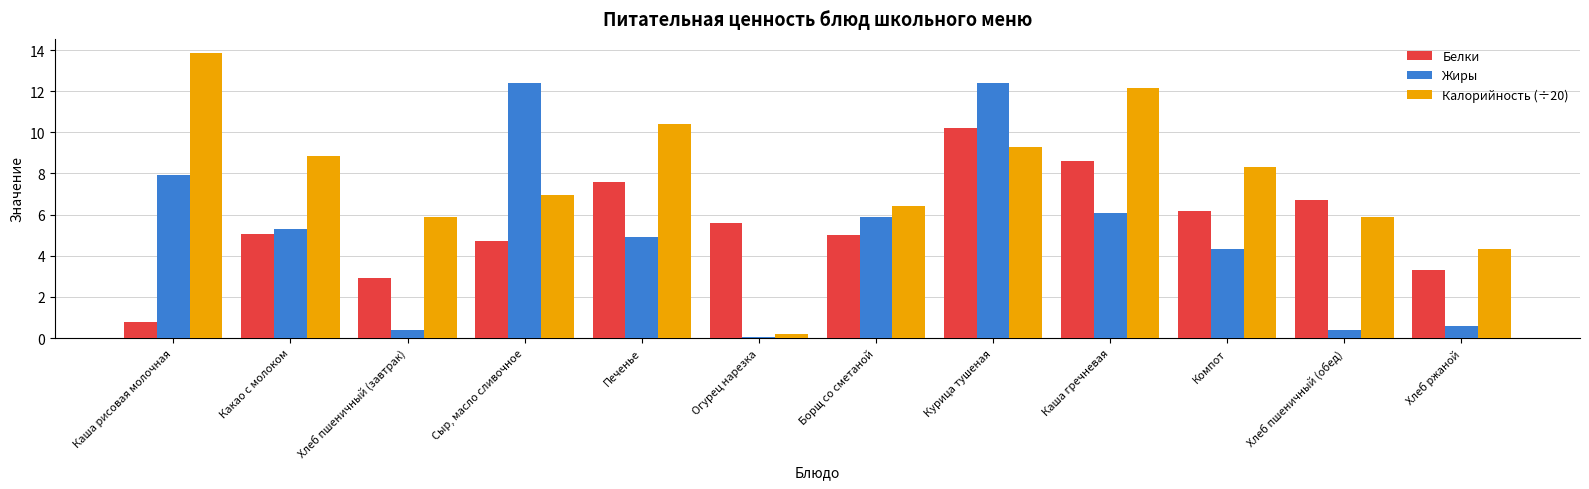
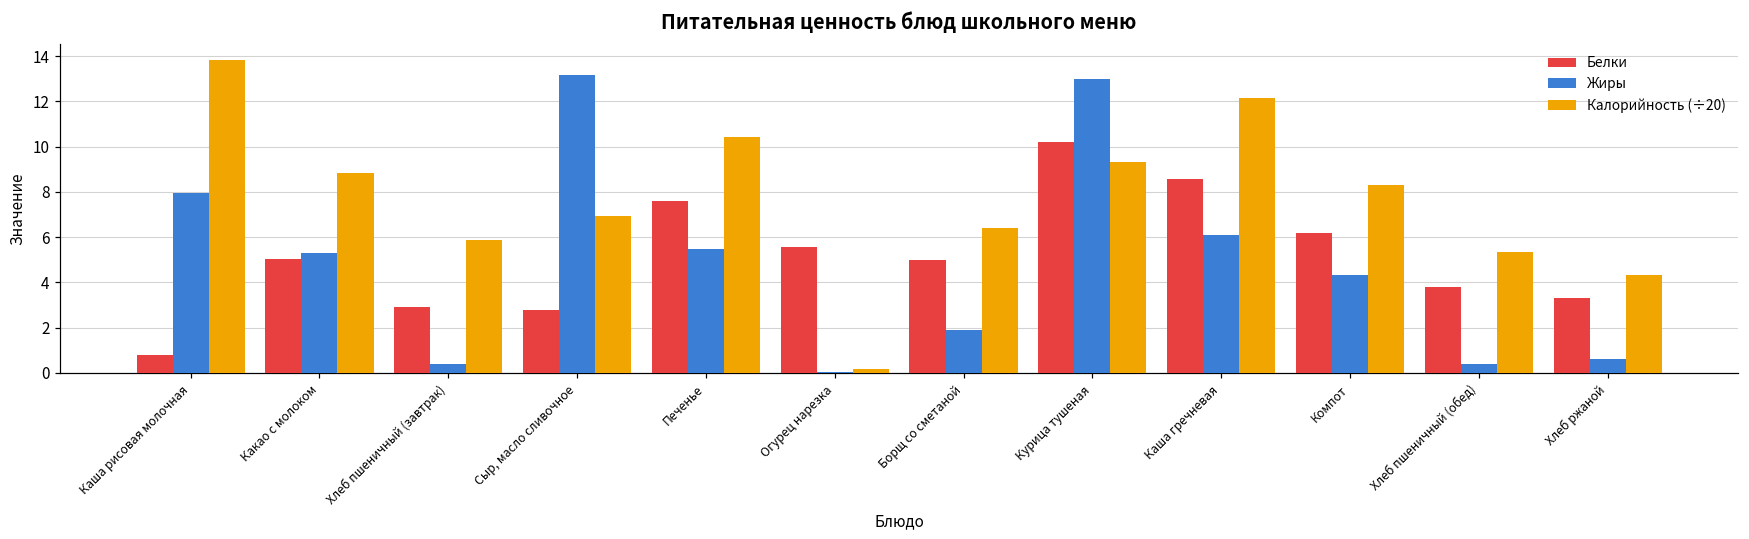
Белки, Сыр, масло сливочное: 4.7 -> 2.8
Жиры, Сыр, масло сливочное: 12.4 -> 13.2
Жиры, Печенье: 4.9 -> 5.5
Жиры, Борщ со сметаной: 5.9 -> 1.9
Жиры, Курица тушеная: 12.4 -> 13.0
Белки, Хлеб пшеничный (обед): 6.7 -> 3.8
Калорийность (÷20), Хлеб пшеничный (обед): 5.9 -> 5.3
